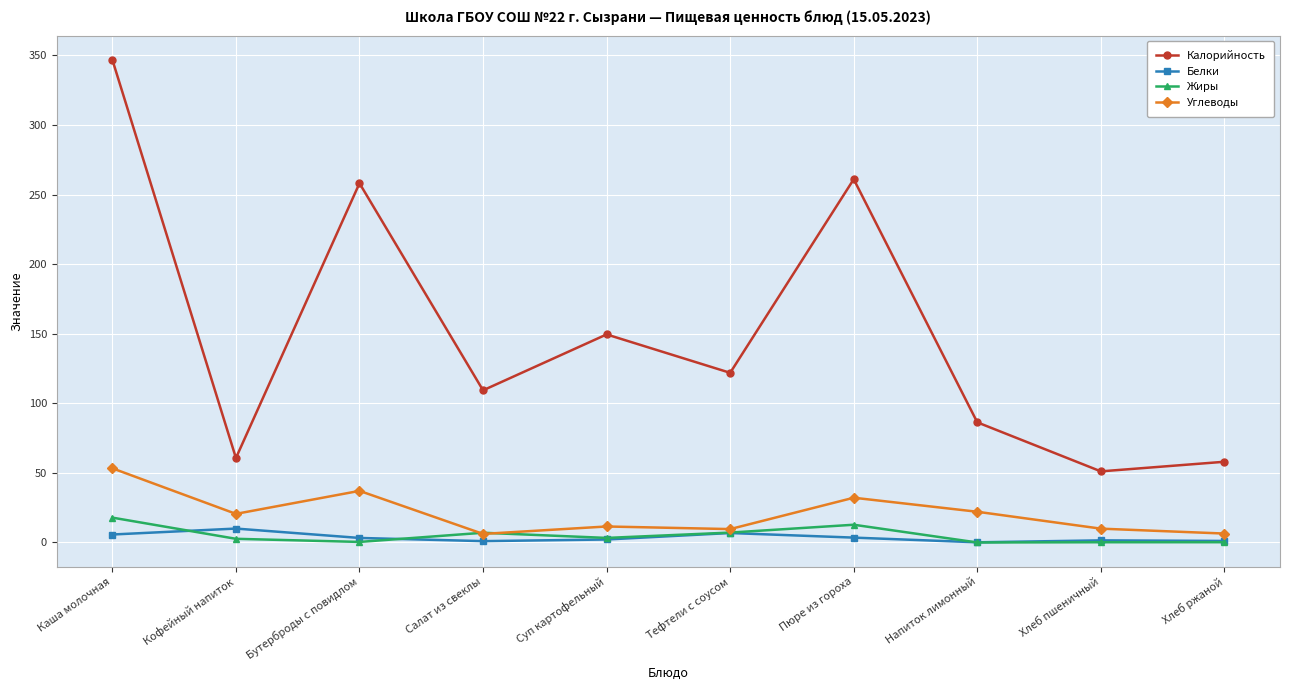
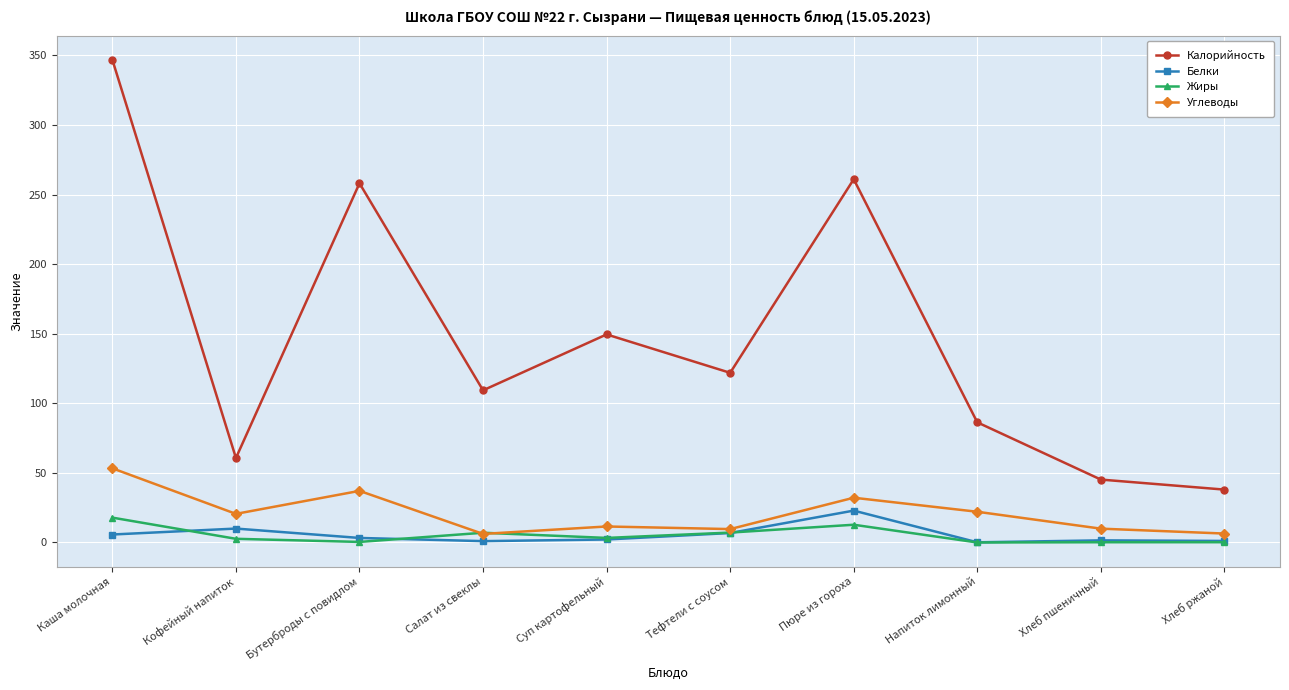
Белки, Пюре из гороха: 4 -> 23
Калорийность, Хлеб пшеничный: 51 -> 45
Калорийность, Хлеб ржаной: 58 -> 38
